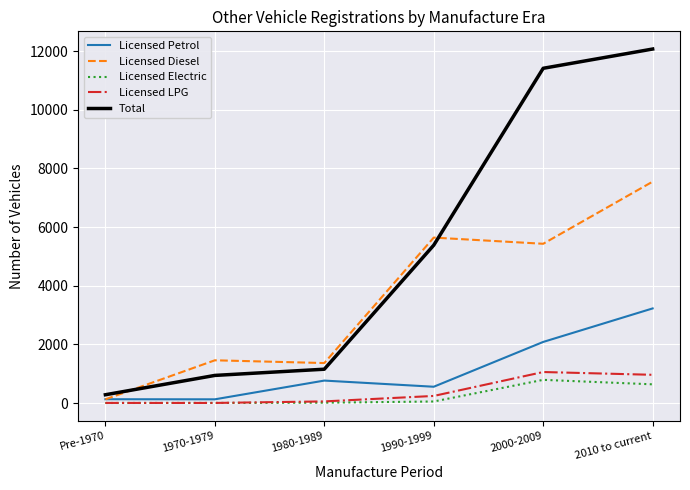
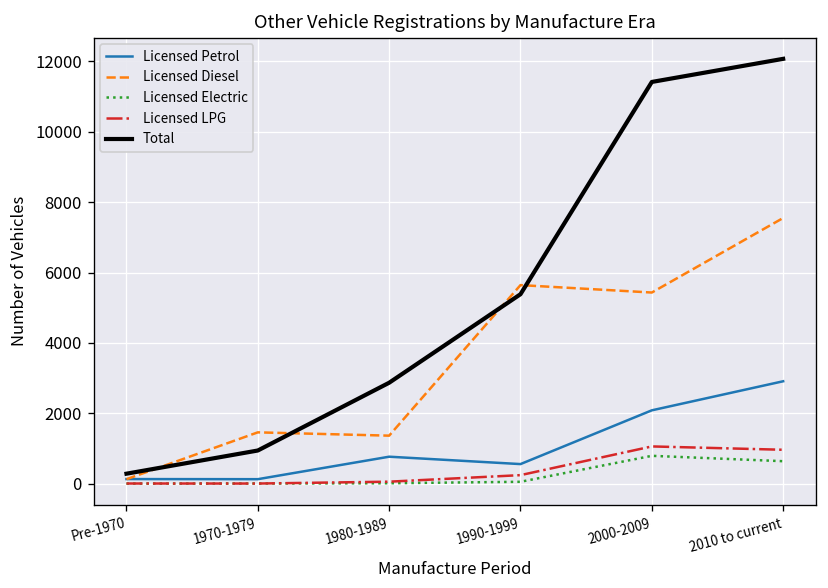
Total, 1980-1989: 1200 -> 2900
Licensed Petrol, 2010 to current: 3200 -> 2900
